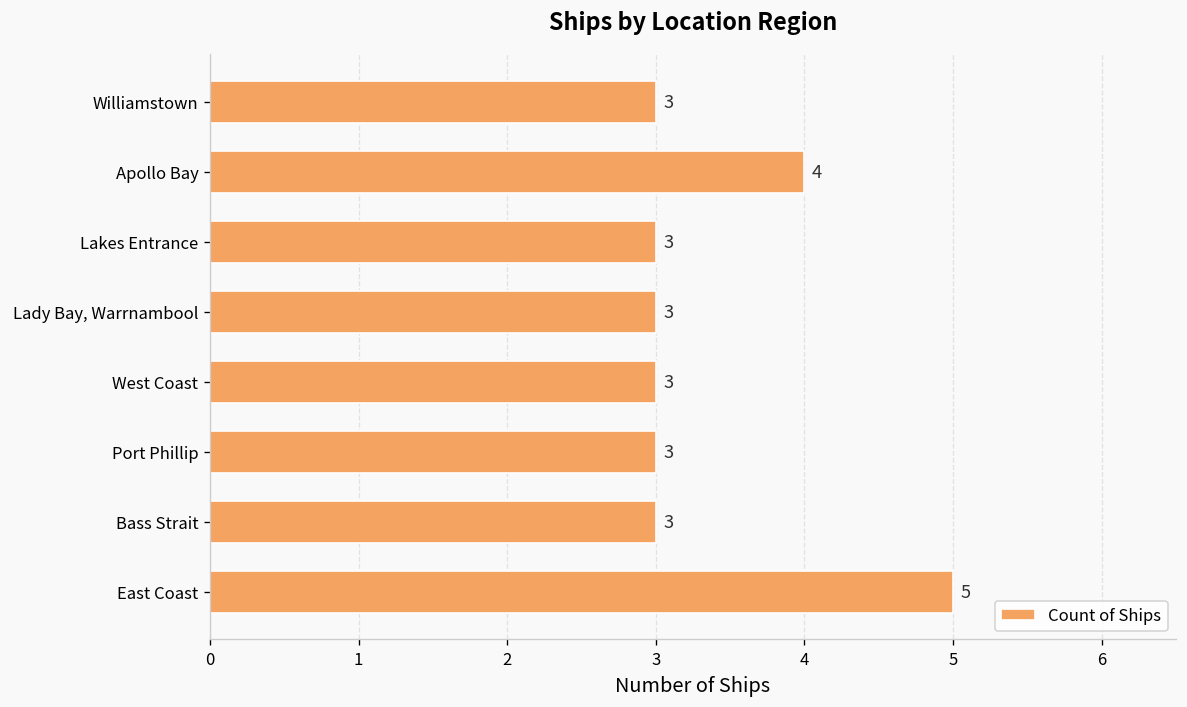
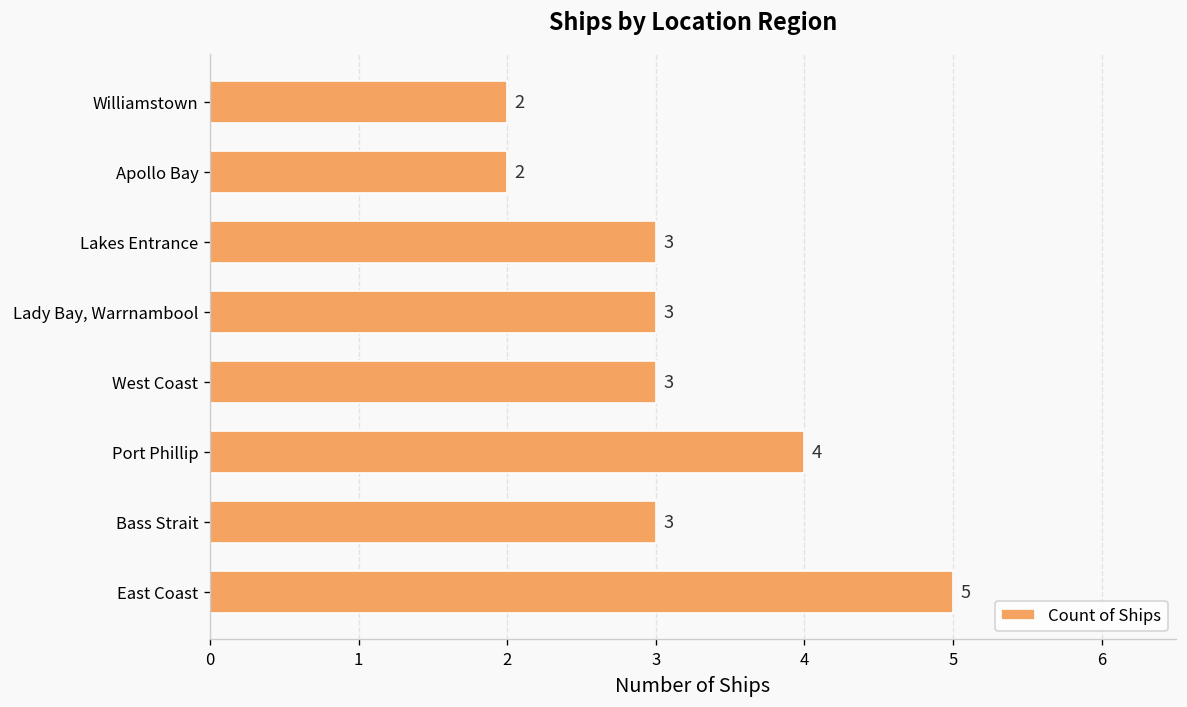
Williamstown: 3 -> 2
Apollo Bay: 4 -> 2
Port Phillip: 3 -> 4
